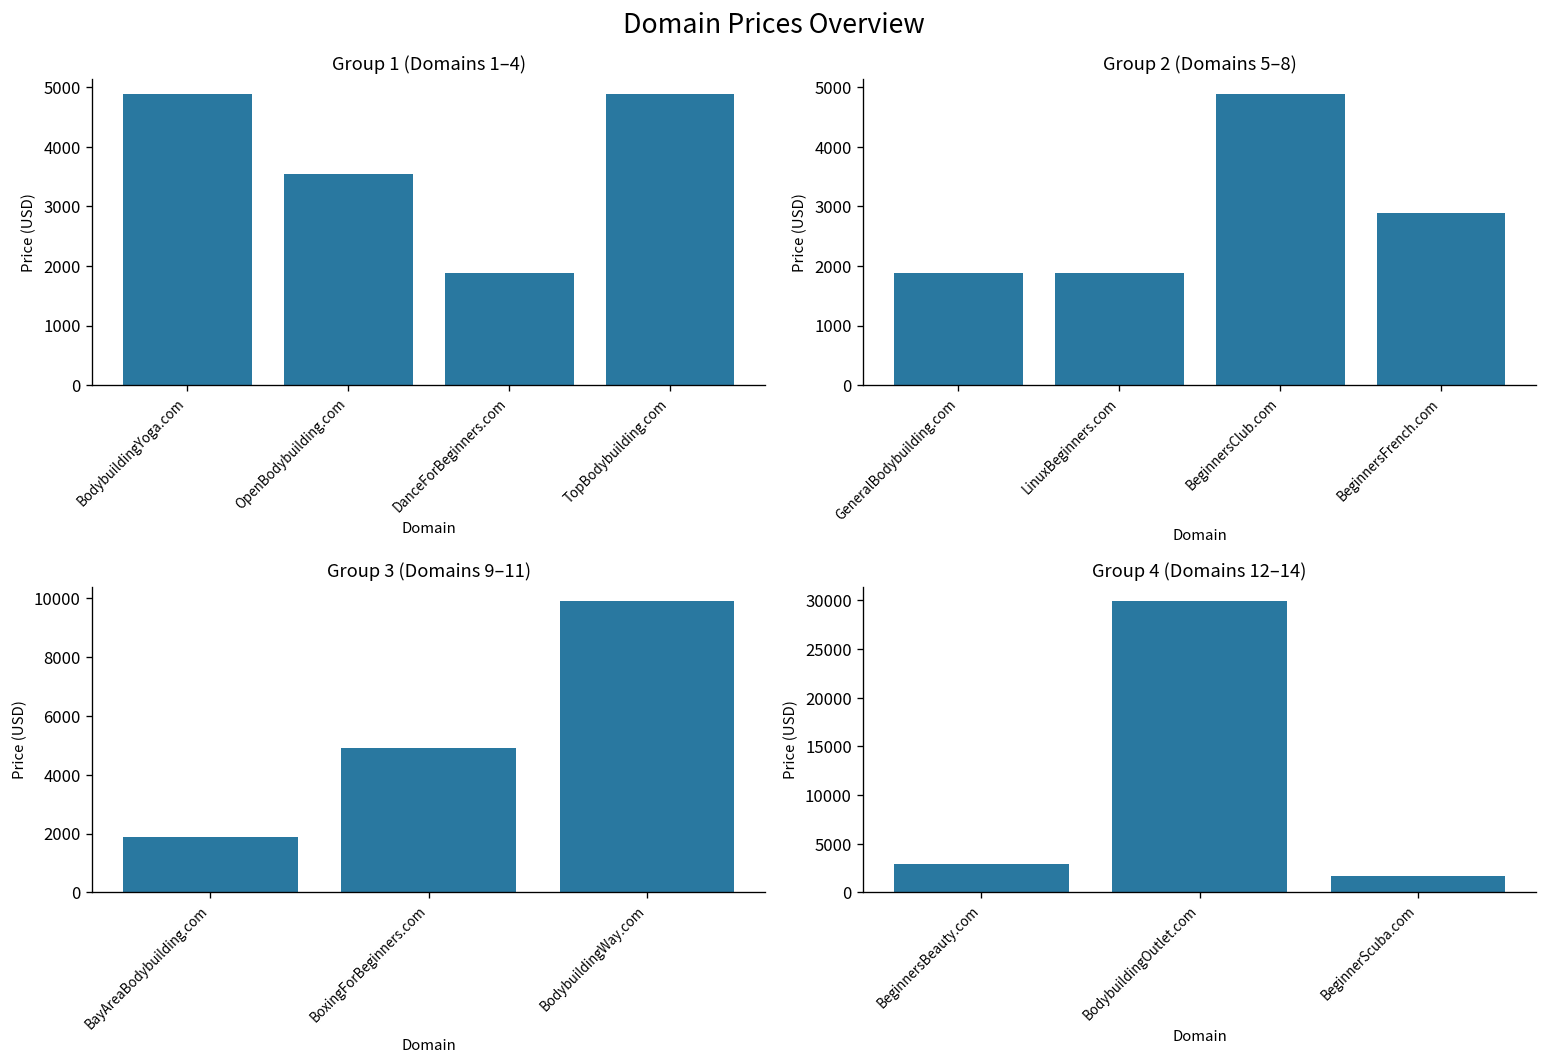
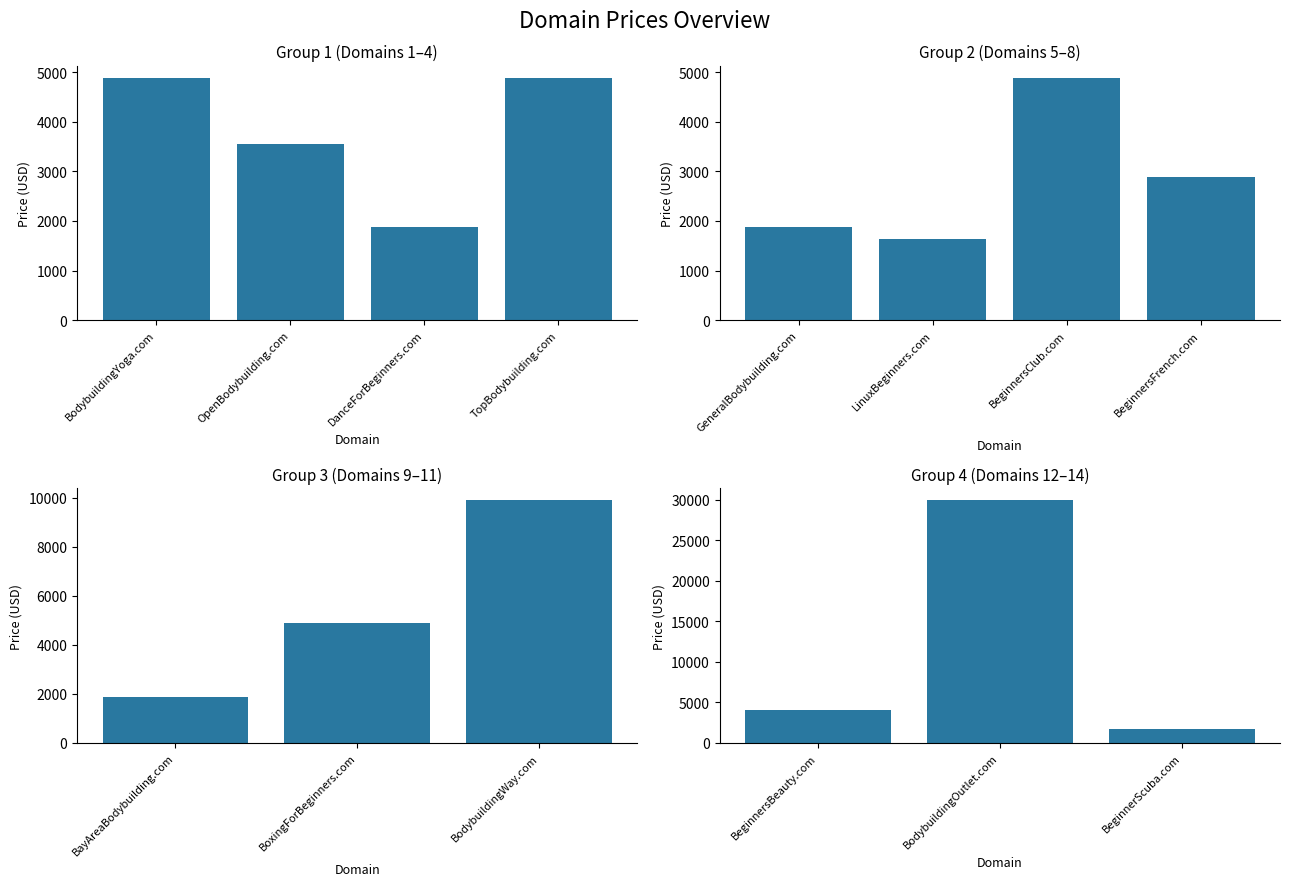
Group 2 (Domains 5–8), LinuxBeginners.com: 1900 -> 1600
Group 4 (Domains 12–14), BeginnersBeauty.com: 3000 -> 4000
